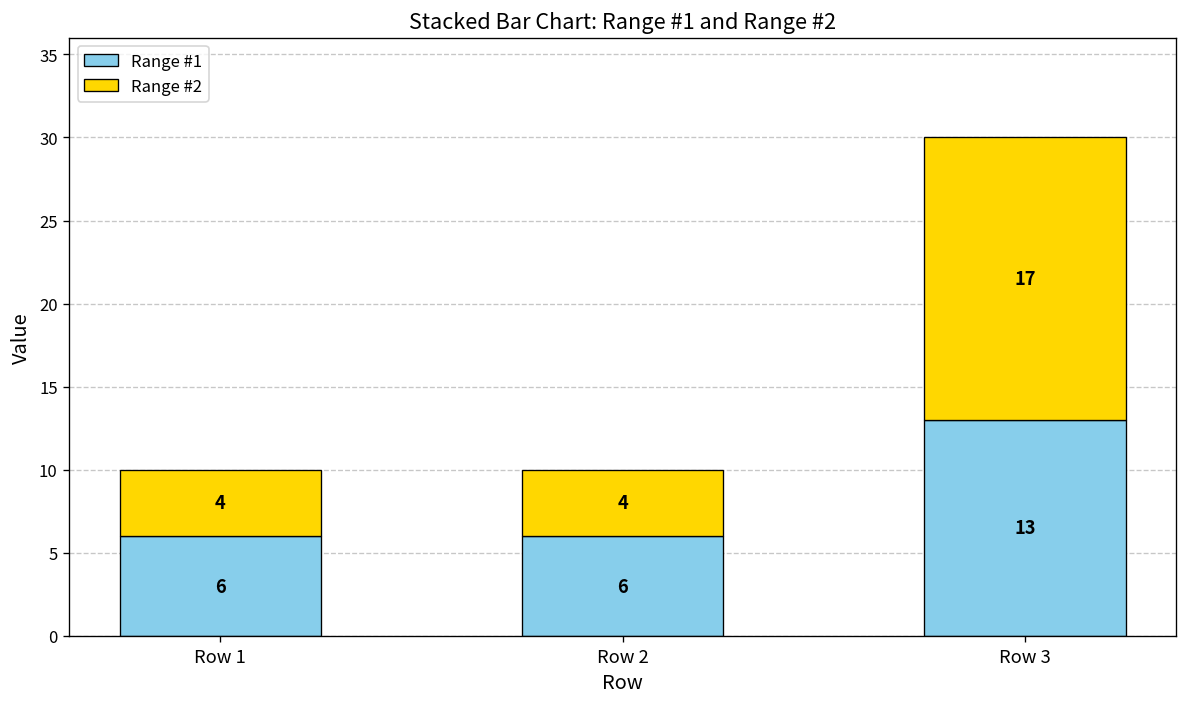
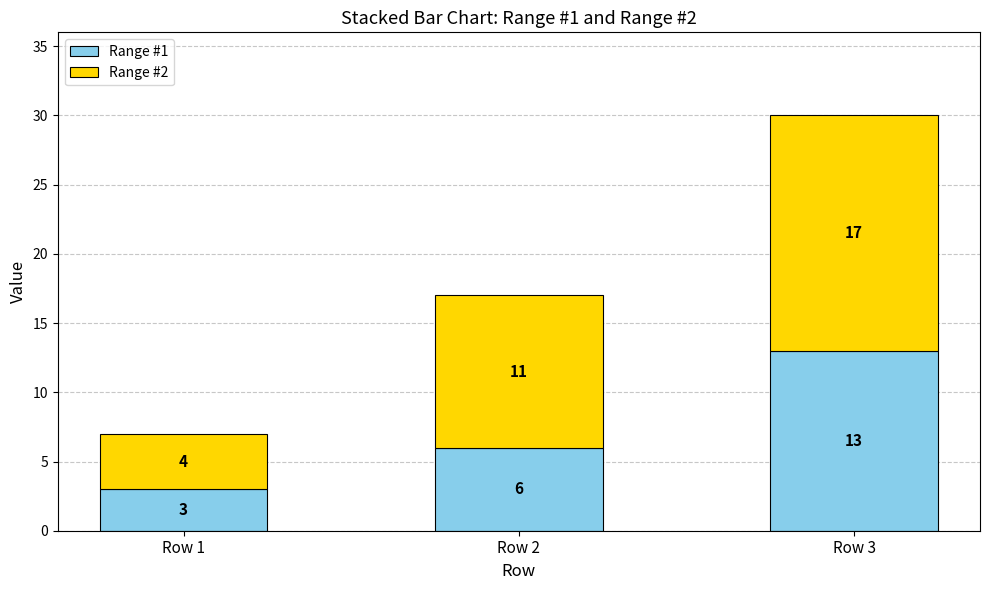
Range #1, Row 1: 6 -> 3
Range #2, Row 2: 4 -> 11
